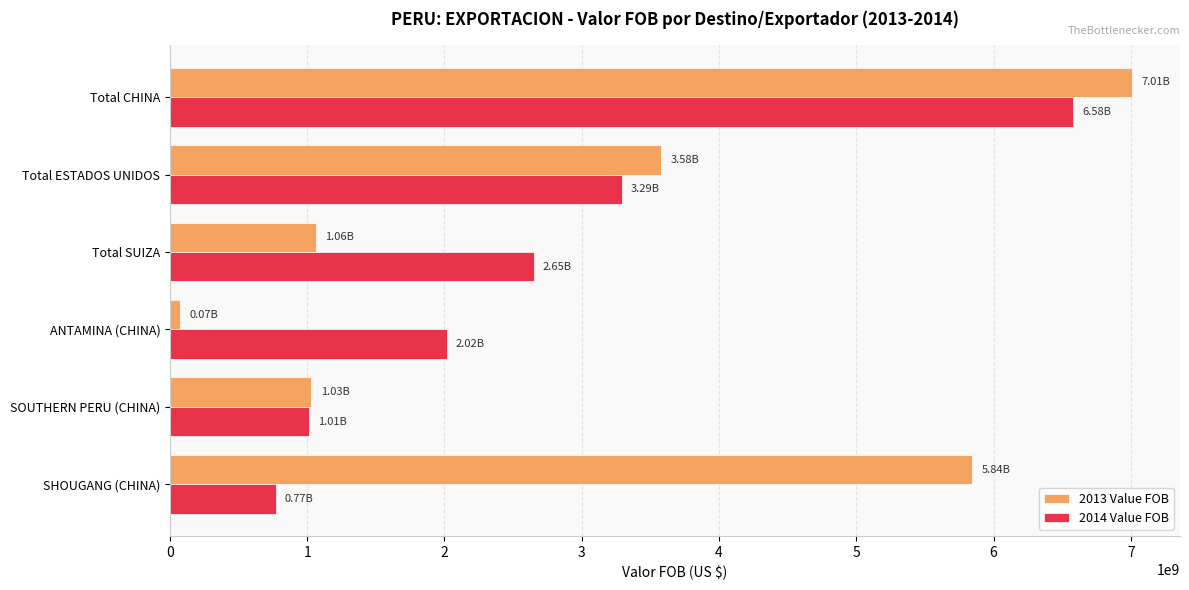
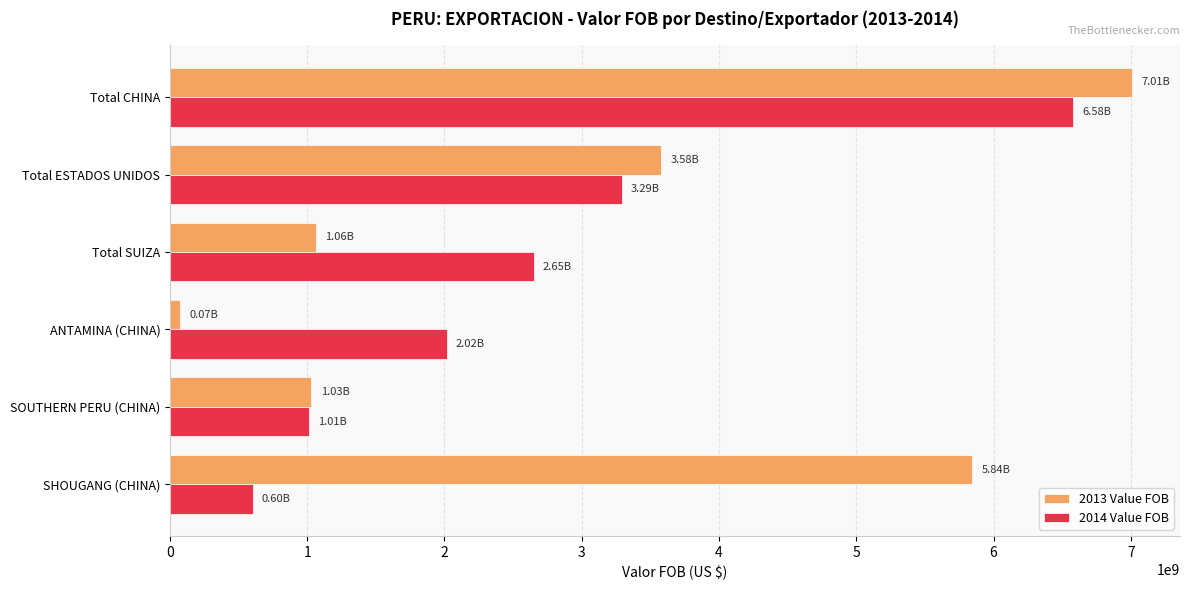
2014 Value FOB, SHOUGANG (CHINA): 0.77B -> 0.60B
